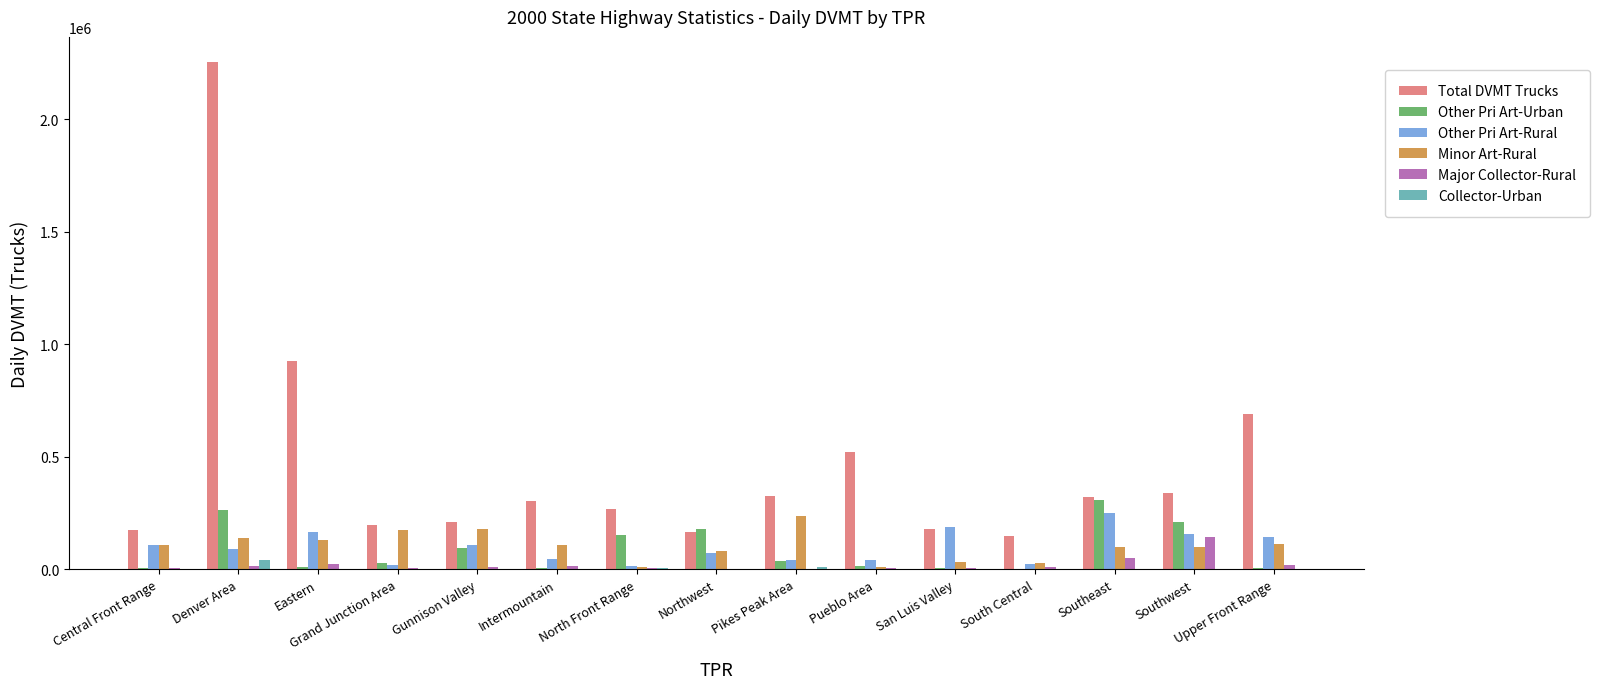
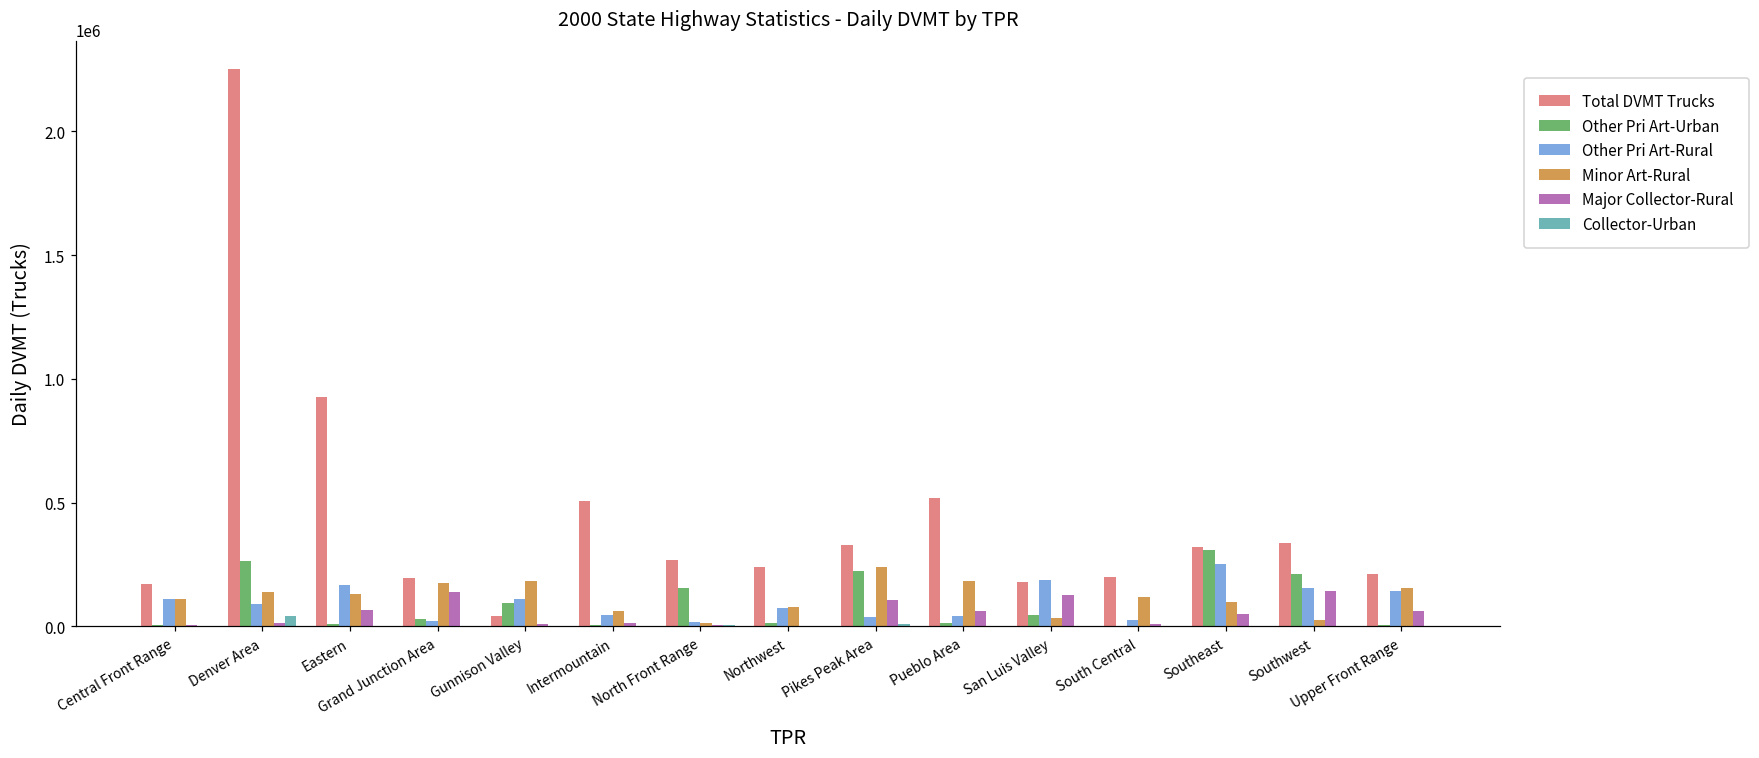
Major Collector-Rural, Eastern: 20000 -> 60000
Major Collector-Rural, Grand Junction Area: 0 -> 140000
Total DVMT Trucks, Gunnison Valley: 210000 -> 40000
Total DVMT Trucks, Intermountain: 300000 -> 500000
Minor Art-Rural, Intermountain: 110000 -> 60000
Total DVMT Trucks, Northwest: 170000 -> 240000
Other Pri Art-Urban, Northwest: 180000 -> 10000
Other Pri Art-Urban, Pikes Peak Area: 40000 -> 220000
Major Collector-Rural, Pikes Peak Area: 0 -> 100000
Minor Art-Rural, Pueblo Area: 10000 -> 180000
Major Collector-Rural, Pueblo Area: 0 -> 60000
Other Pri Art-Urban, San Luis Valley: 10000 -> 50000
Major Collector-Rural, San Luis Valley: 10000 -> 130000
Total DVMT Trucks, South Central: 150000 -> 200000
Minor Art-Rural, South Central: 30000 -> 120000
Minor Art-Rural, Southwest: 100000 -> 30000
Total DVMT Trucks, Upper Front Range: 690000 -> 210000
Minor Art-Rural, Upper Front Range: 110000 -> 160000
Major Collector-Rural, Upper Front Range: 20000 -> 60000
